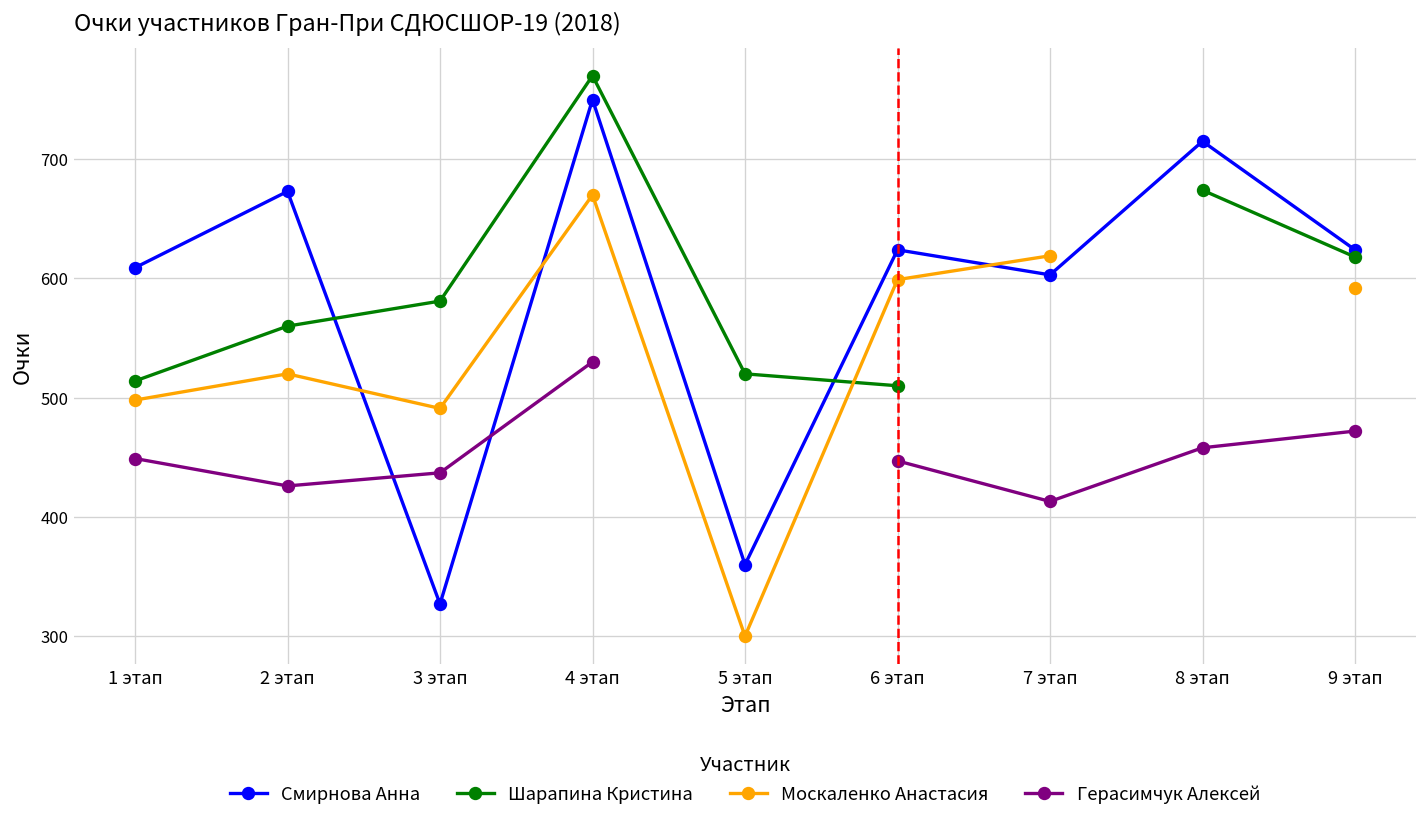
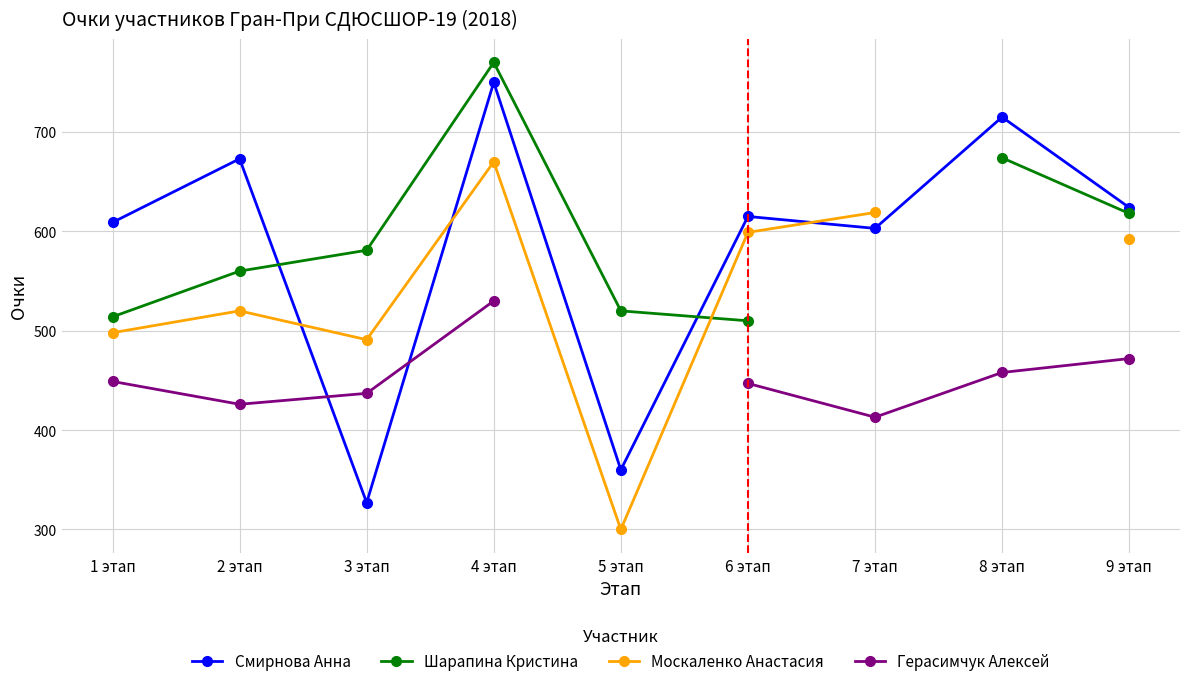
Смирнова Анна, 6 этап: 624 -> 615
